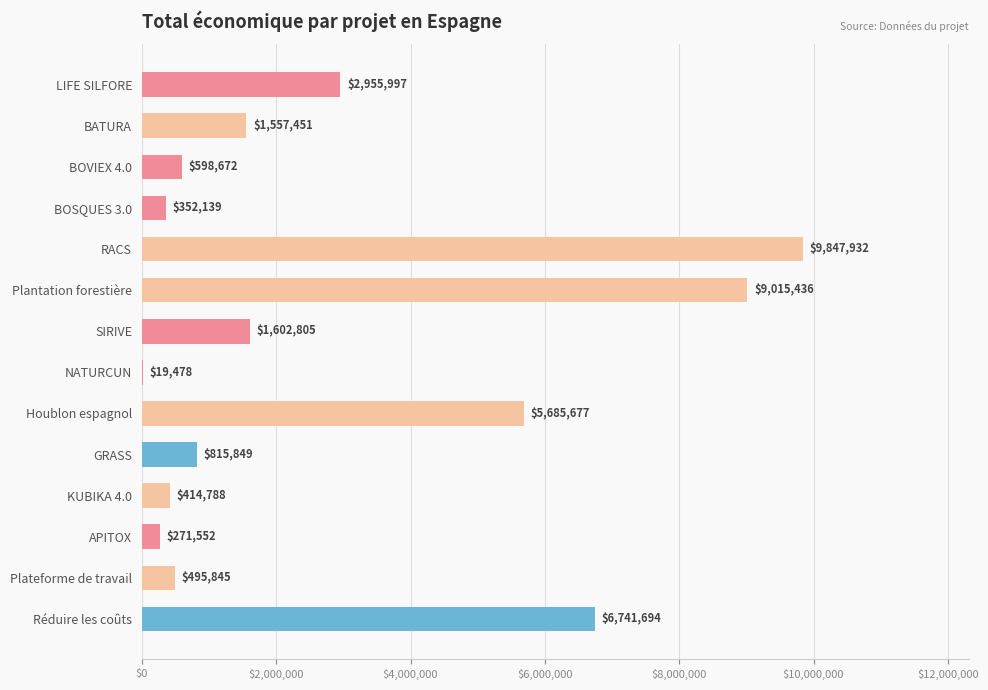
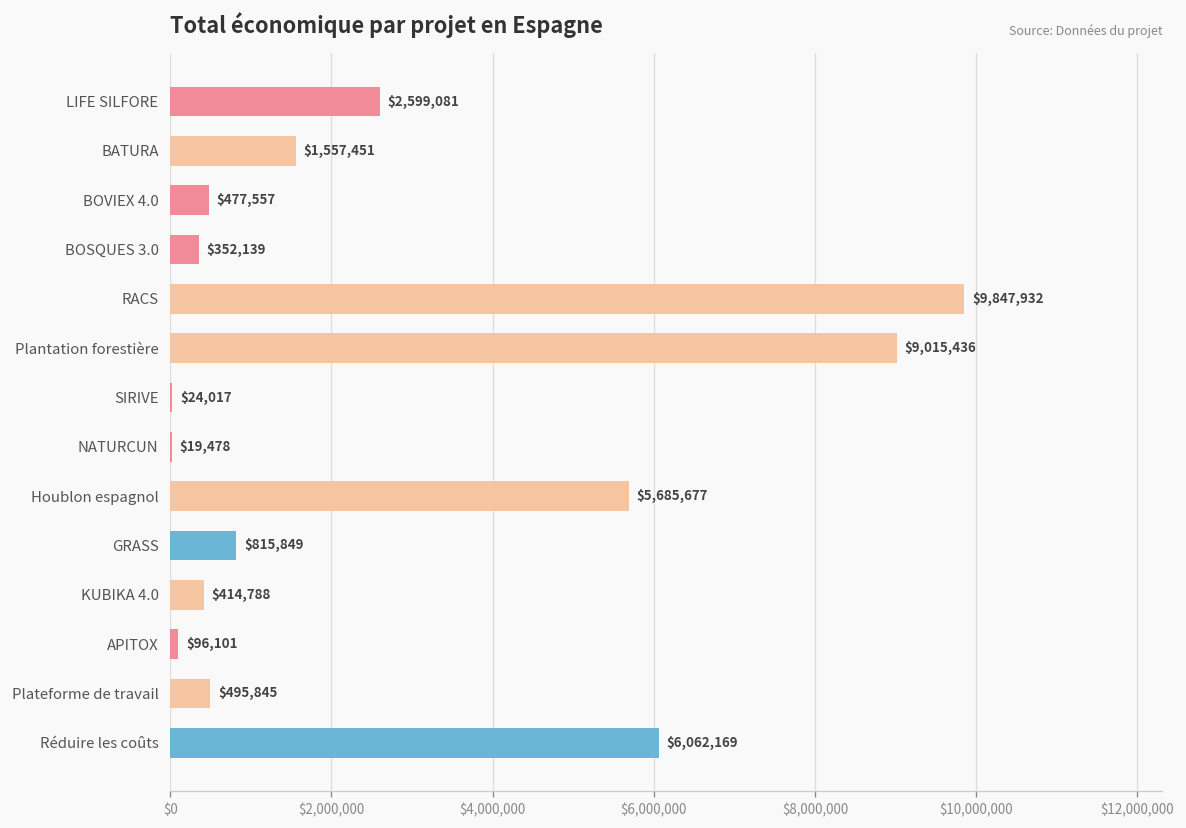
LIFE SILFORE: $2,955,997 -> $2,599,081
BOVIEX 4.0: $598,672 -> $477,557
SIRIVE: $1,602,805 -> $24,017
APITOX: $271,552 -> $96,101
Réduire les coûts: $6,741,694 -> $6,062,169
